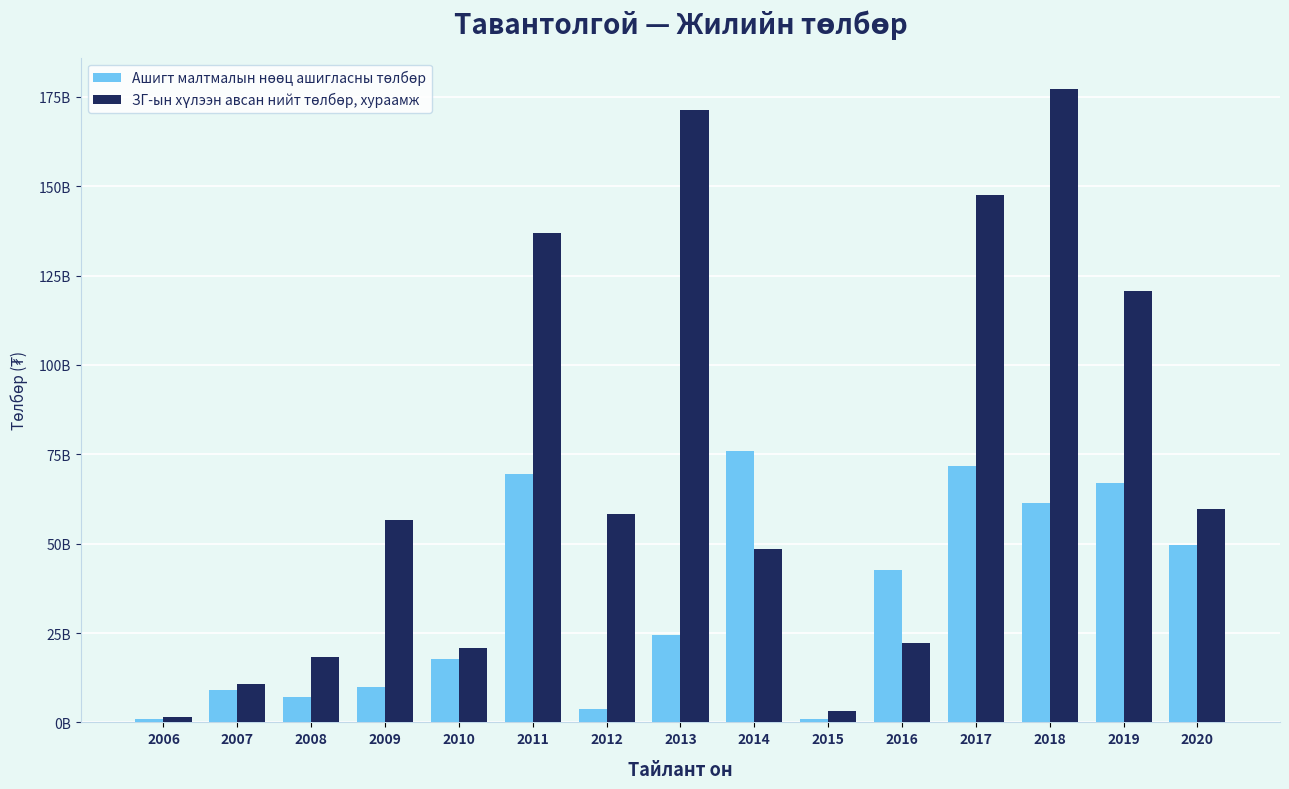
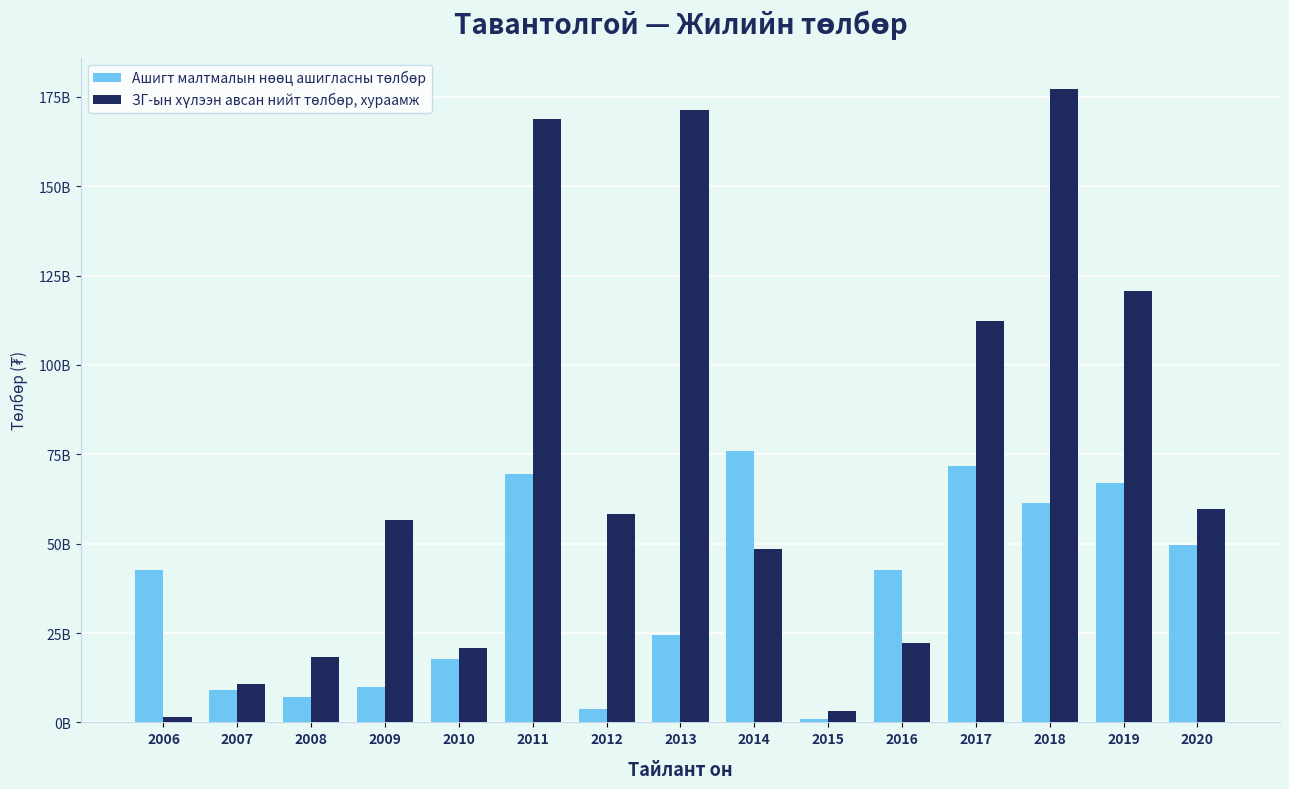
Ашигт малтмалын нөөц ашигласны төлбөр, 2006: 1000000000 -> 43000000000
ЗГ-ын хүлээн авсан нийт төлбөр, хураамж, 2011: 137000000000 -> 169000000000
ЗГ-ын хүлээн авсан нийт төлбөр, хураамж, 2017: 148000000000 -> 112000000000
